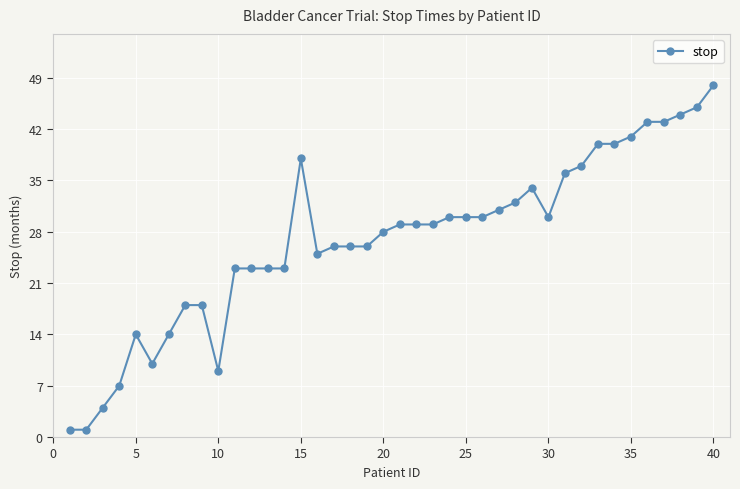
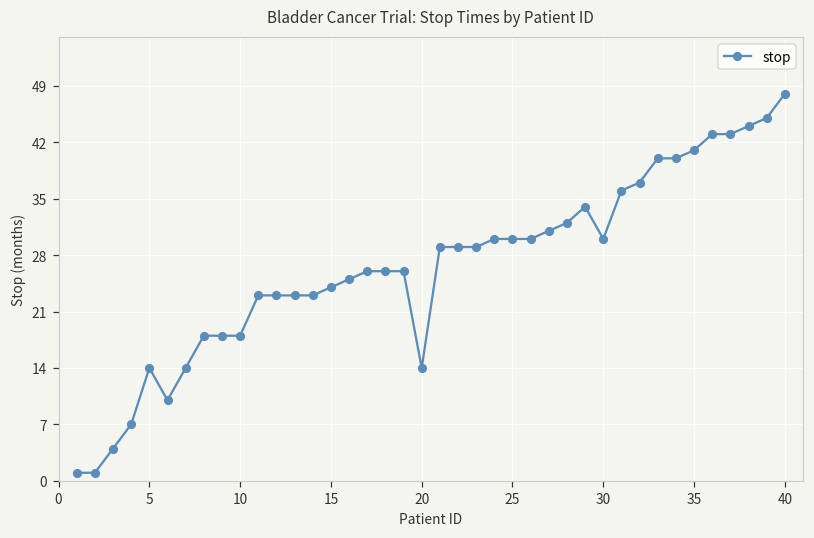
10: 9 -> 18
15: 38 -> 24
20: 28 -> 14
